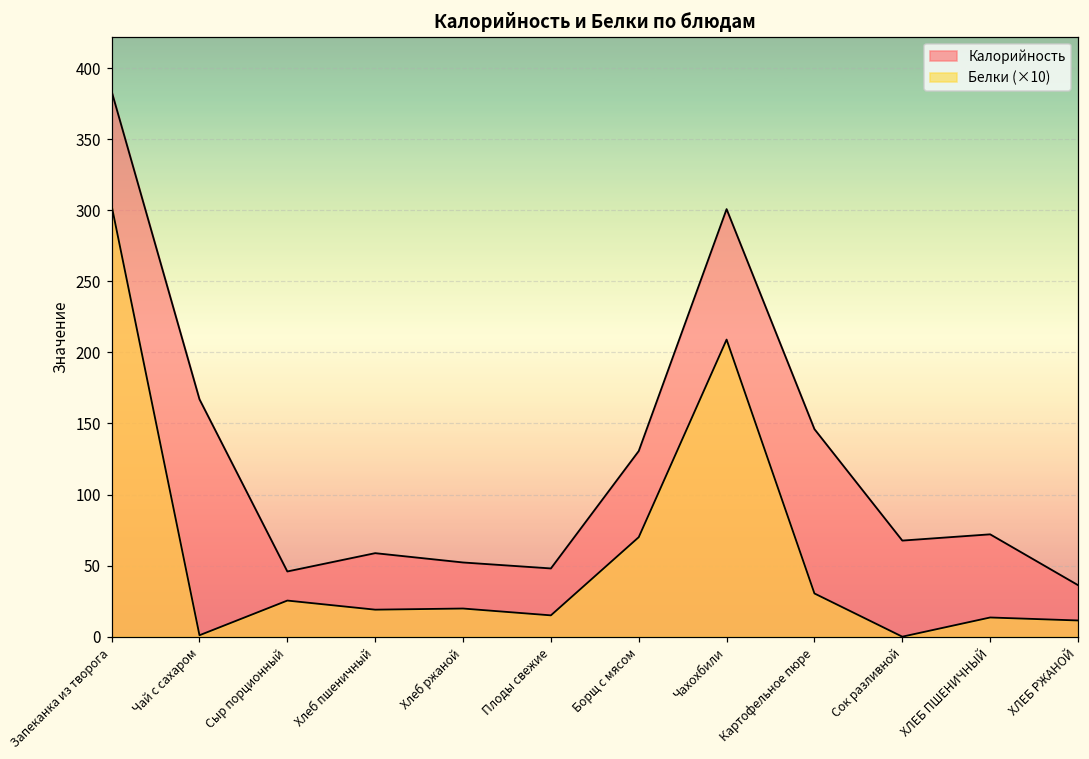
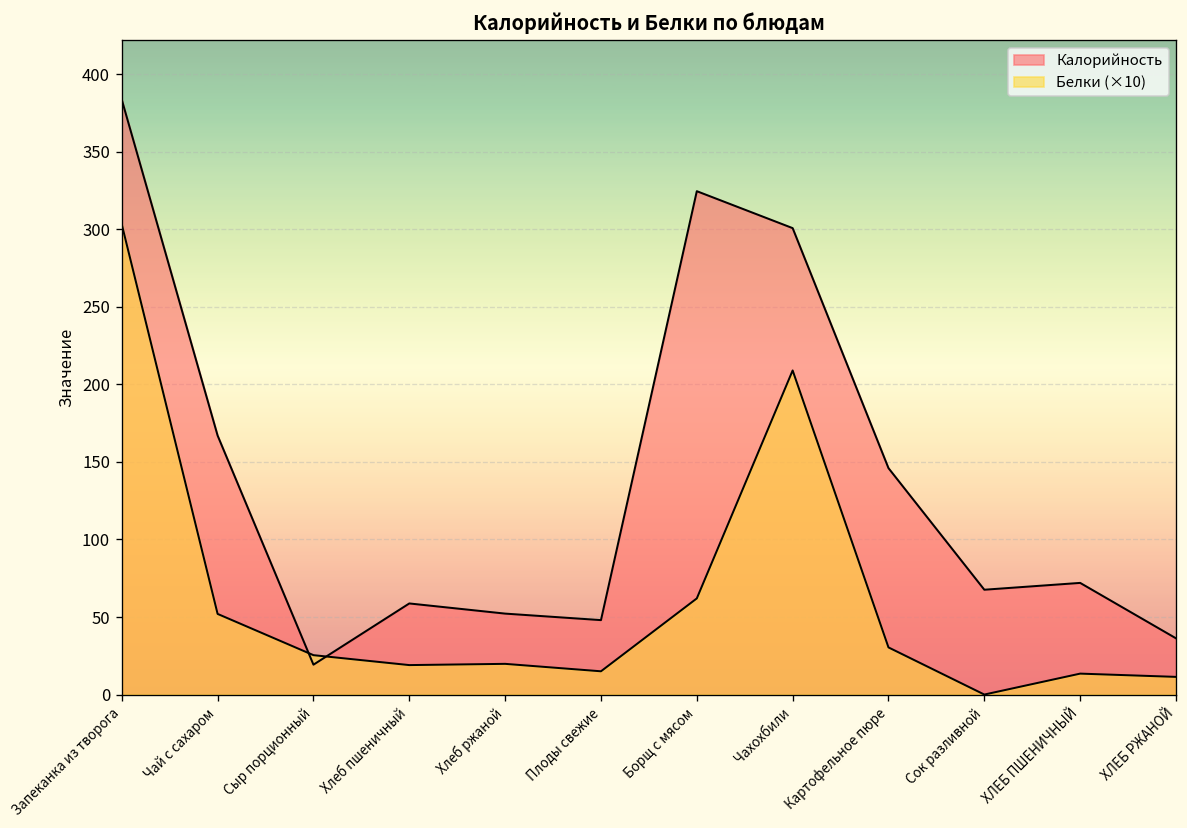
Белки (×10), Чай с сахаром: 1 -> 52
Калорийность, Сыр порционный: 46 -> 19
Калорийность, Борщ с мясом: 131 -> 325
Белки (×10), Борщ с мясом: 70 -> 62
